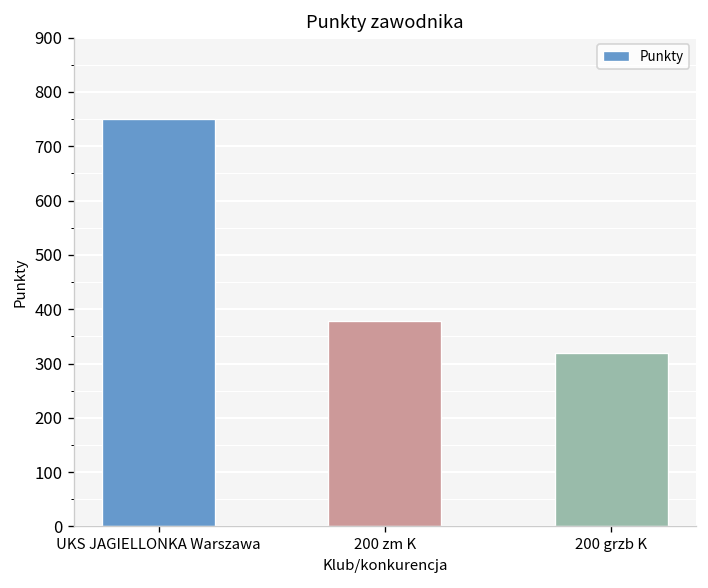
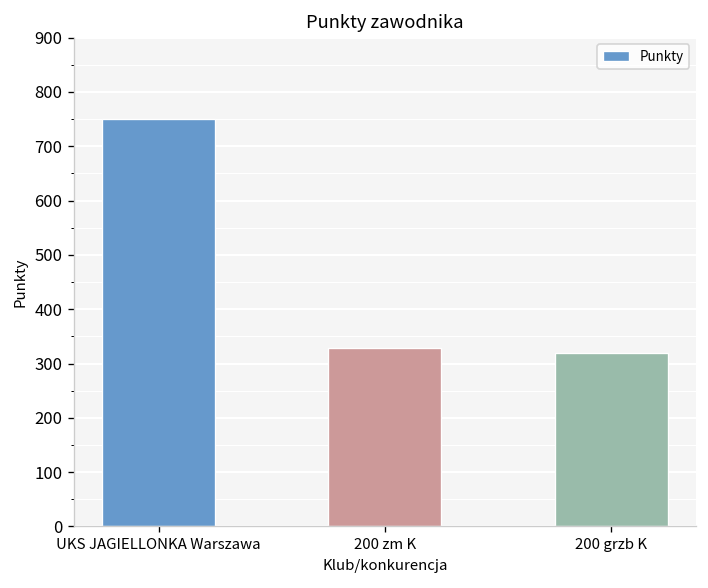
200 zm K: 380 -> 330
